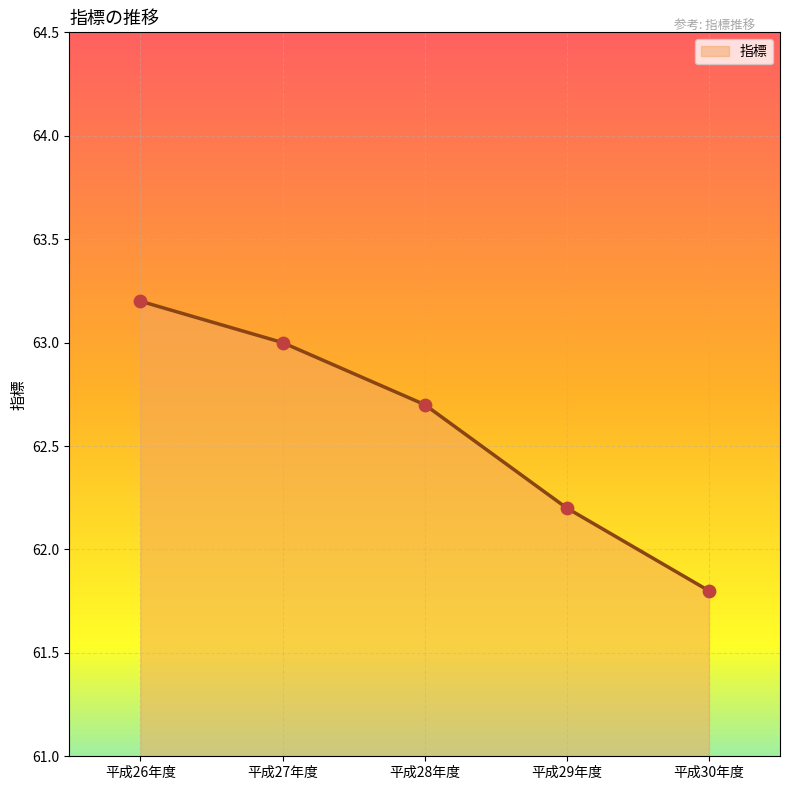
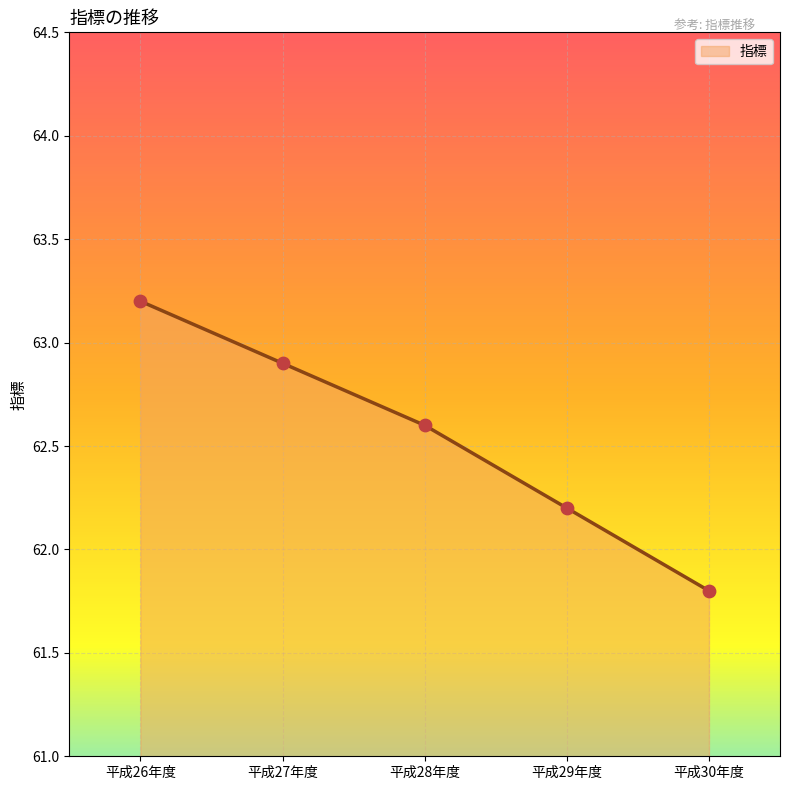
平成27年度: 63.0 -> 62.9
平成28年度: 62.7 -> 62.6
